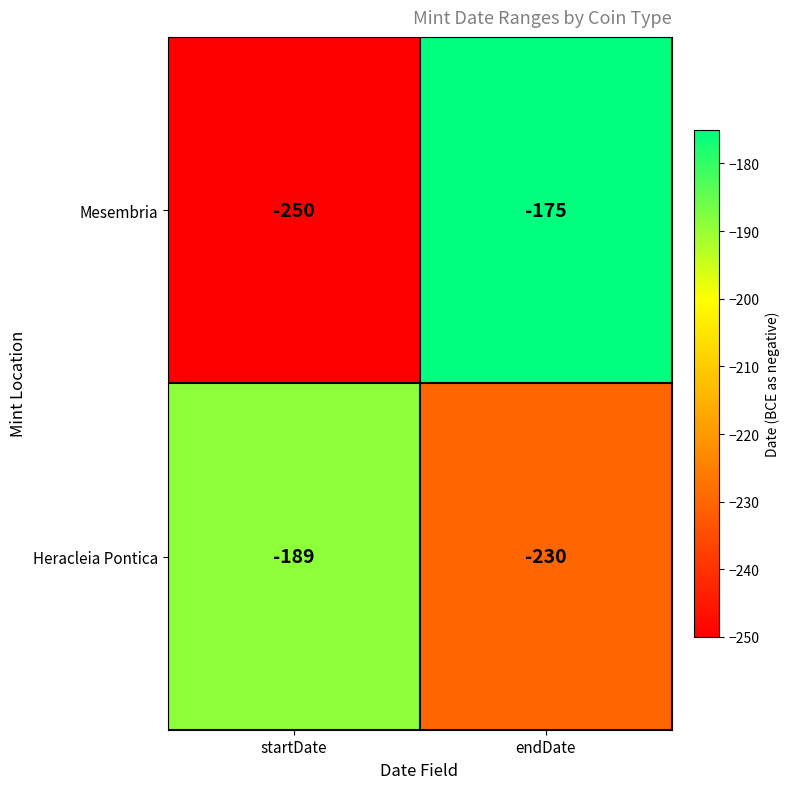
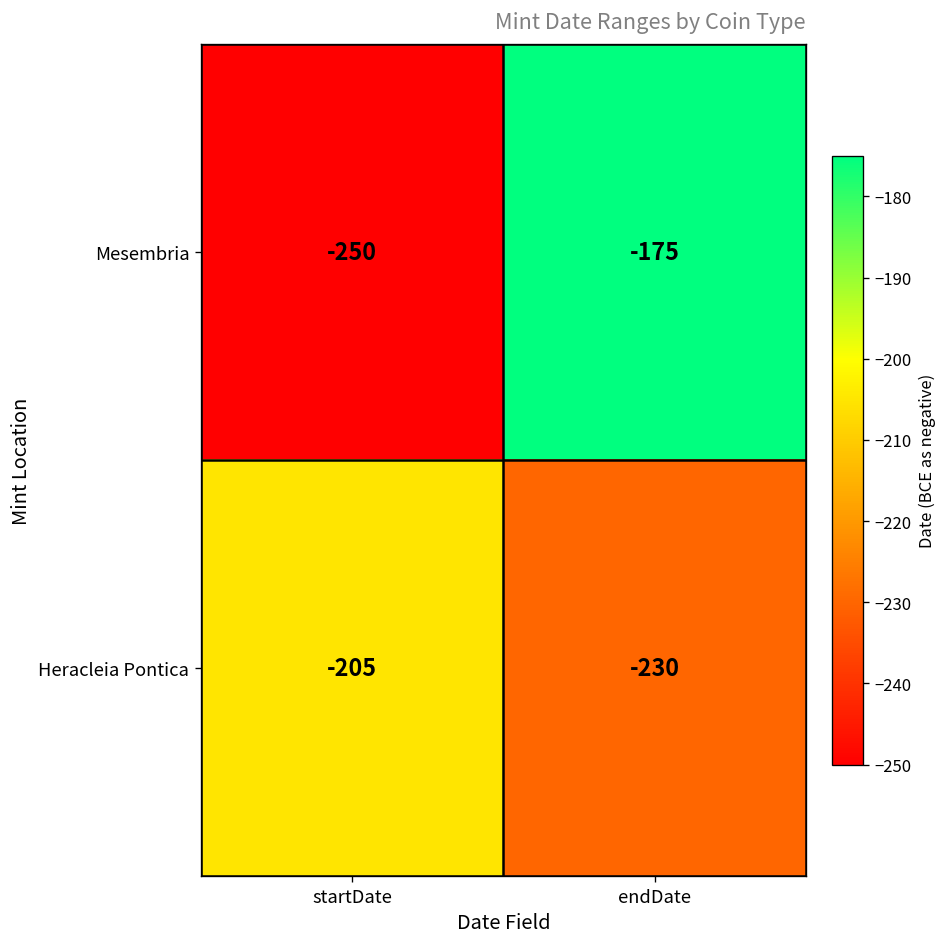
Heracleia Pontica, startDate: -189 -> -205
